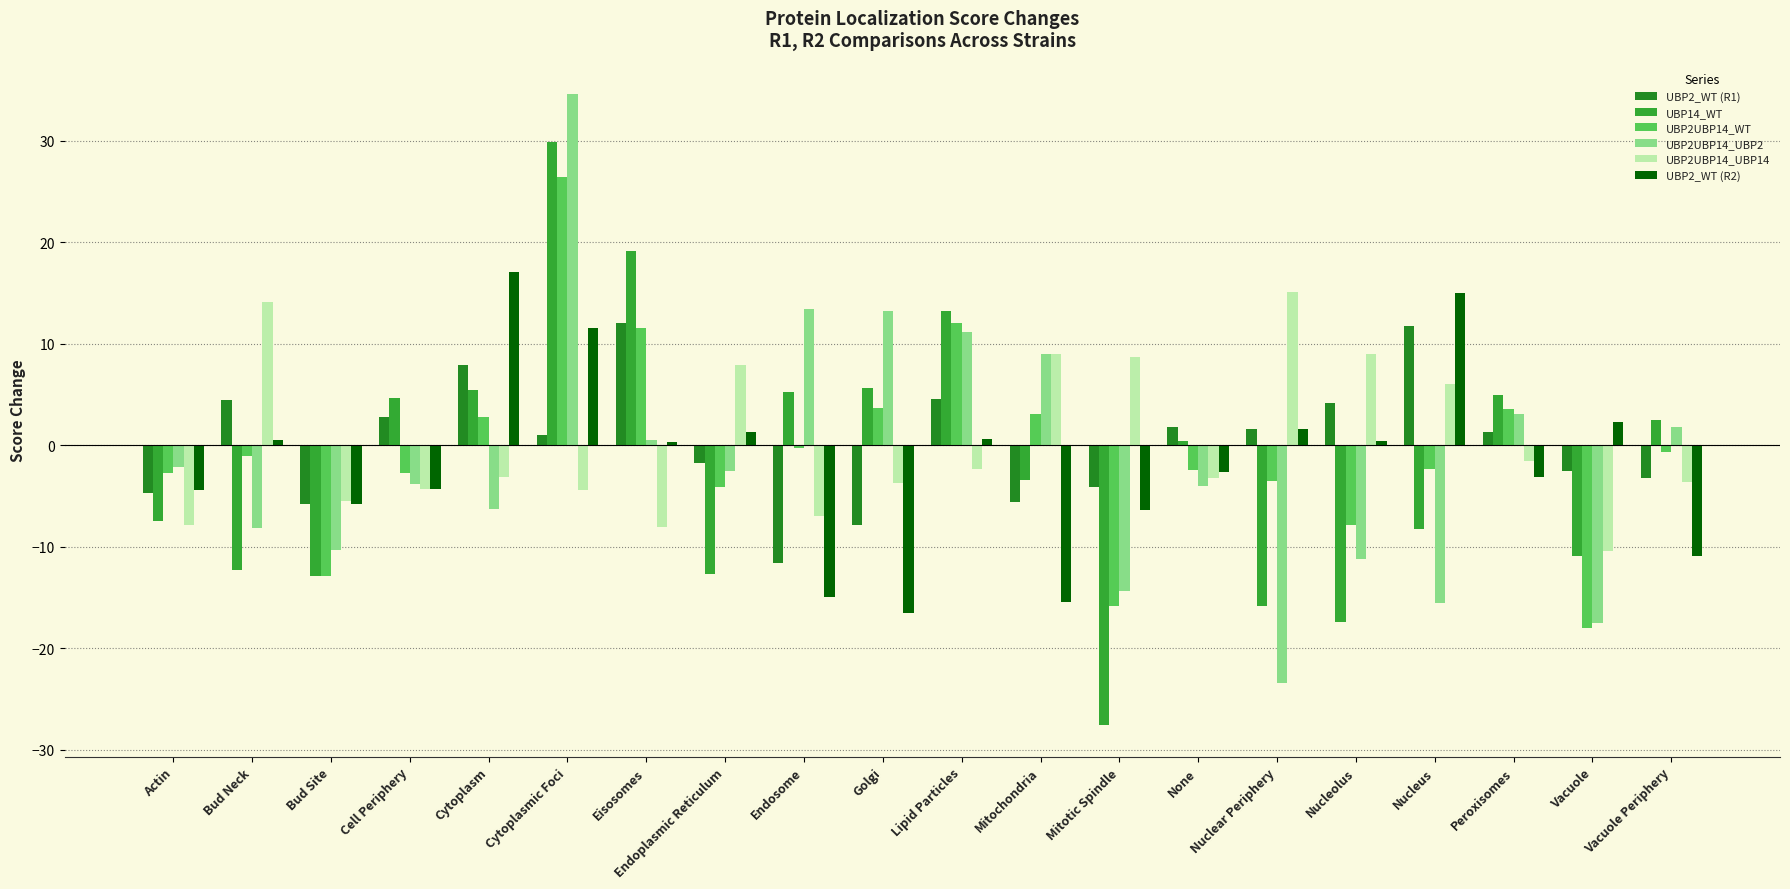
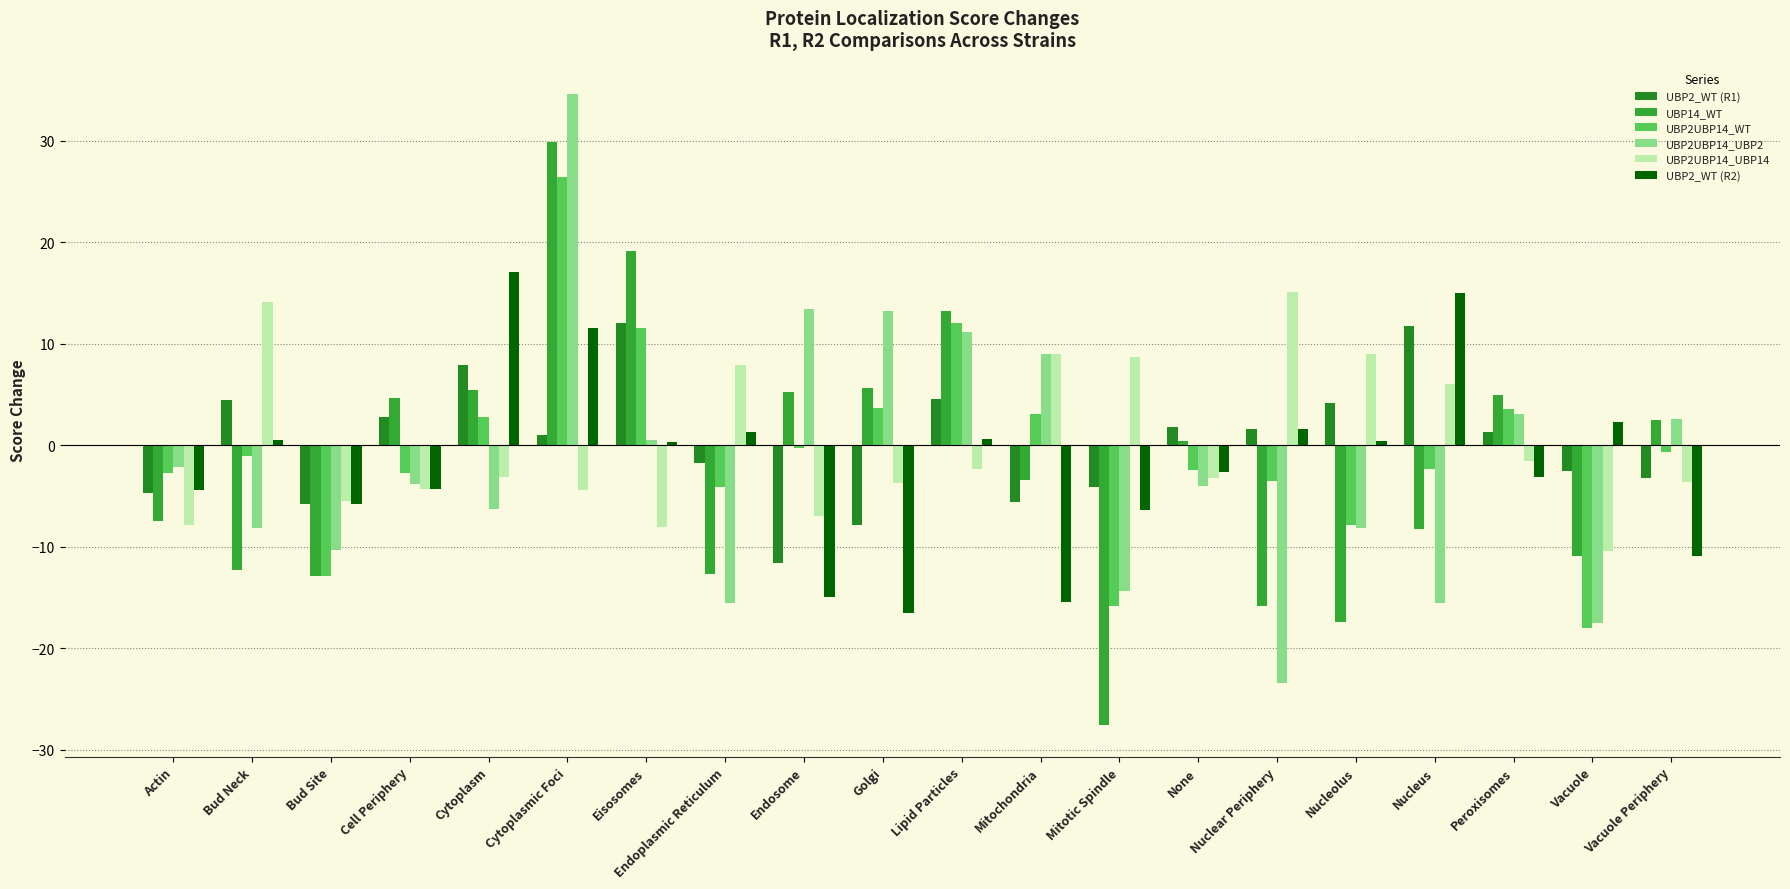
UBP2UBP14_UBP2, Endoplasmic Reticulum: -2.6 -> -15.6
UBP2UBP14_UBP2, Nucleolus: -11.2 -> -8.2
UBP2UBP14_UBP2, Vacuole Periphery: 1.8 -> 2.6
